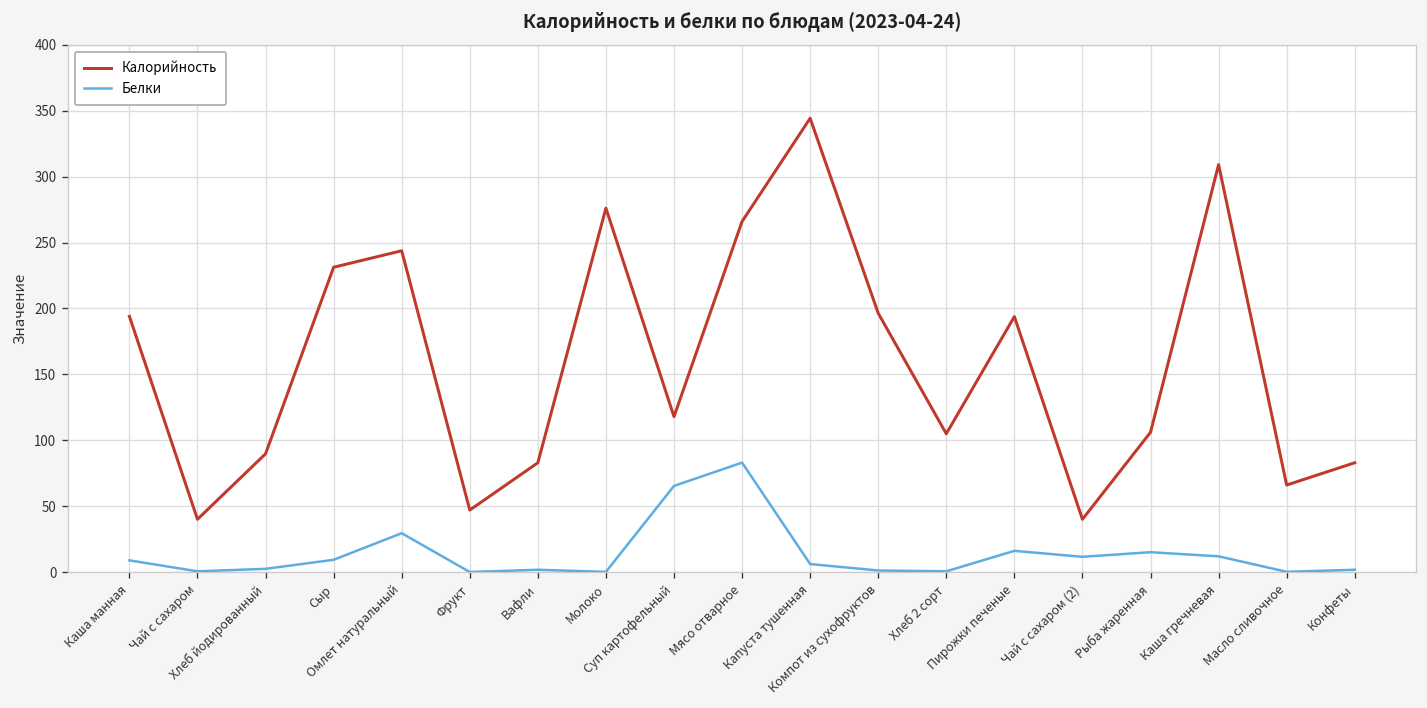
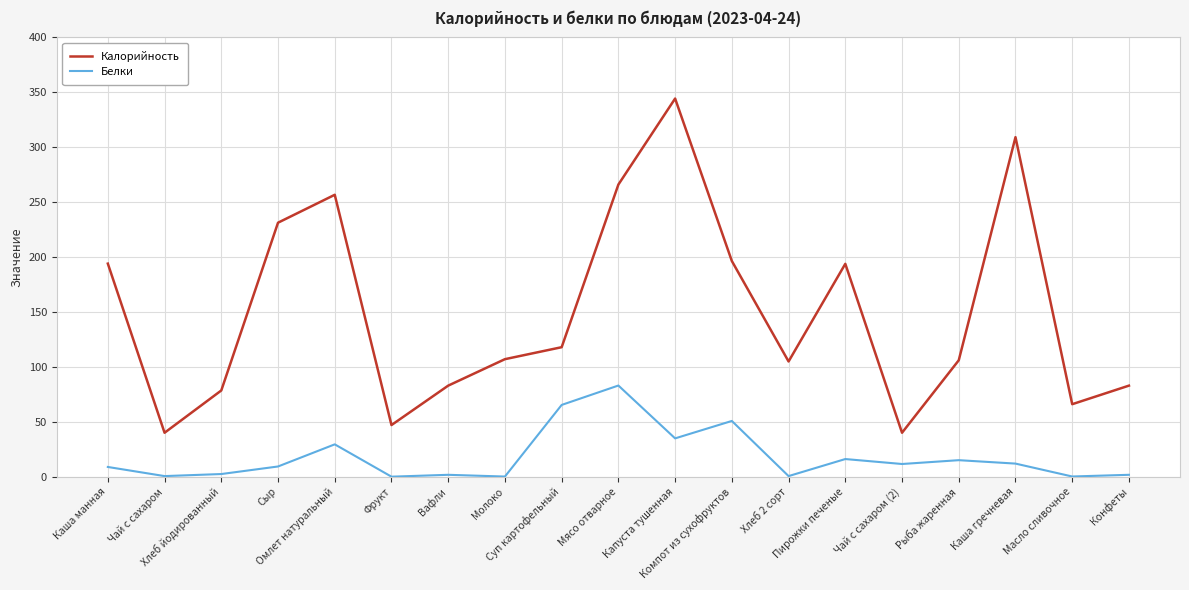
Калорийность, Хлеб йодированный: 90 -> 79
Калорийность, Омлет натуральный: 244 -> 257
Калорийность, Молоко: 276 -> 107
Белки, Капуста тушенная: 6 -> 35
Белки, Компот из сухофруктов: 1 -> 51
